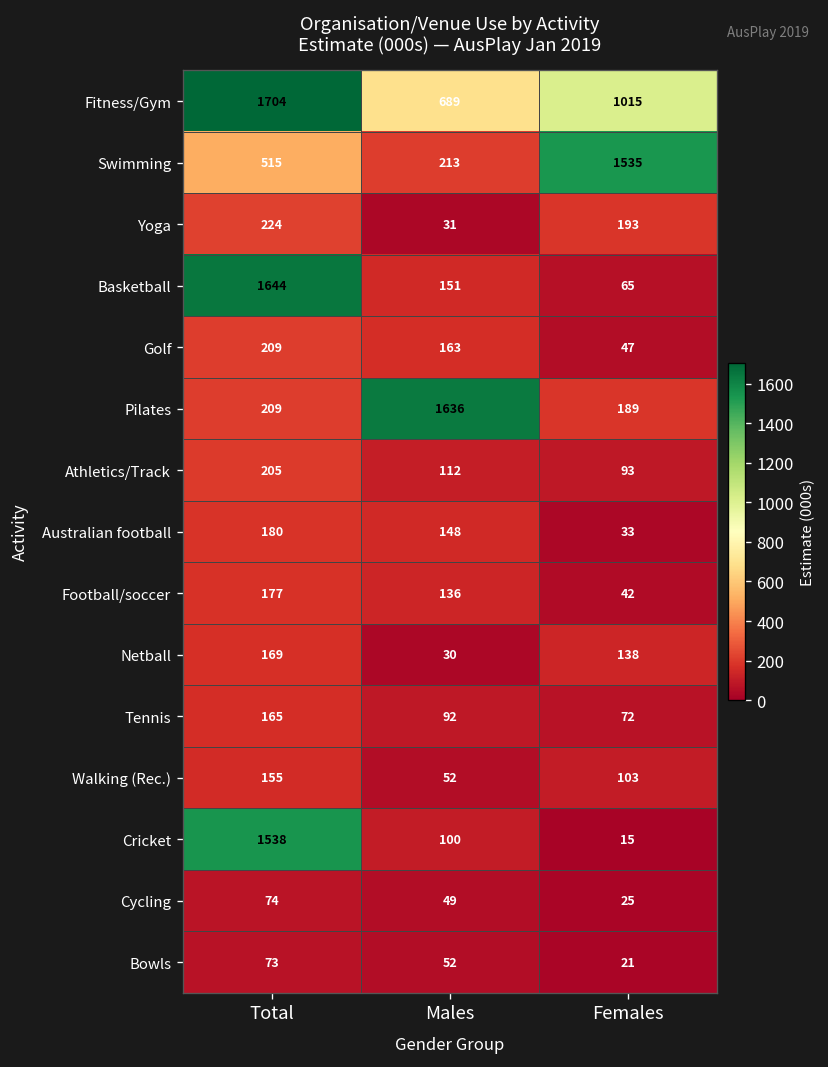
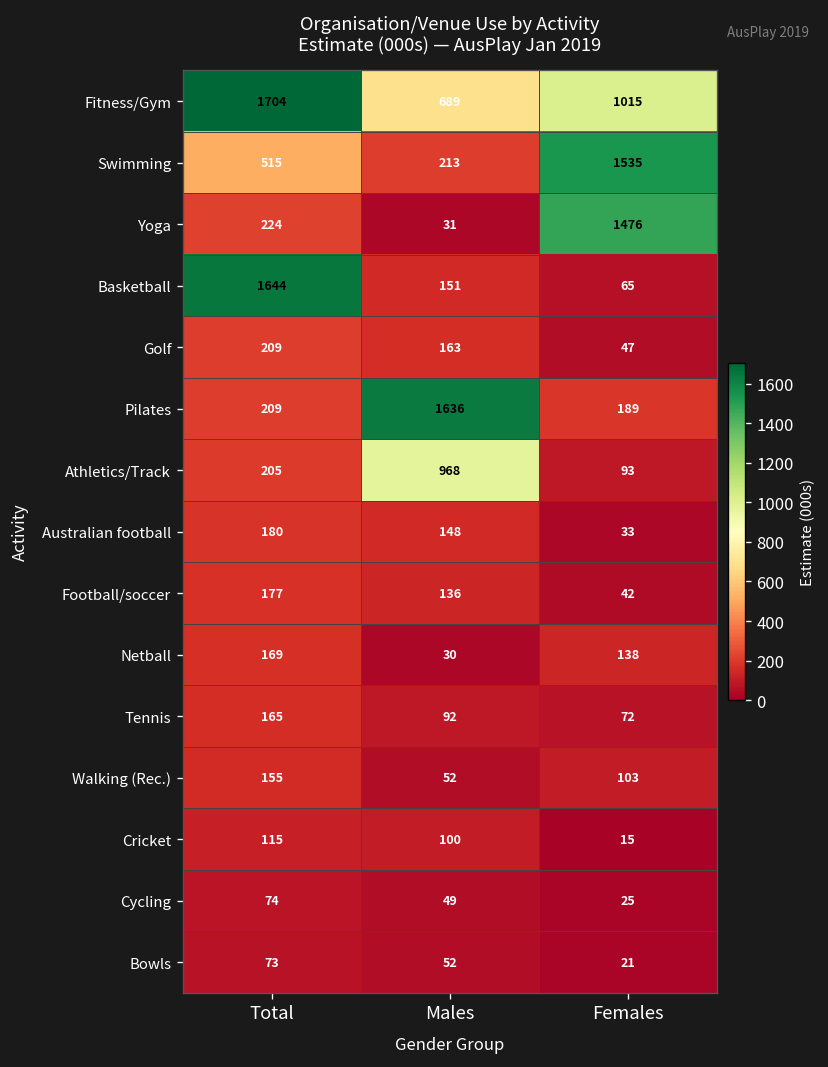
Yoga, Females: 193 -> 1476
Athletics/Track, Males: 112 -> 968
Cricket, Total: 1538 -> 115
